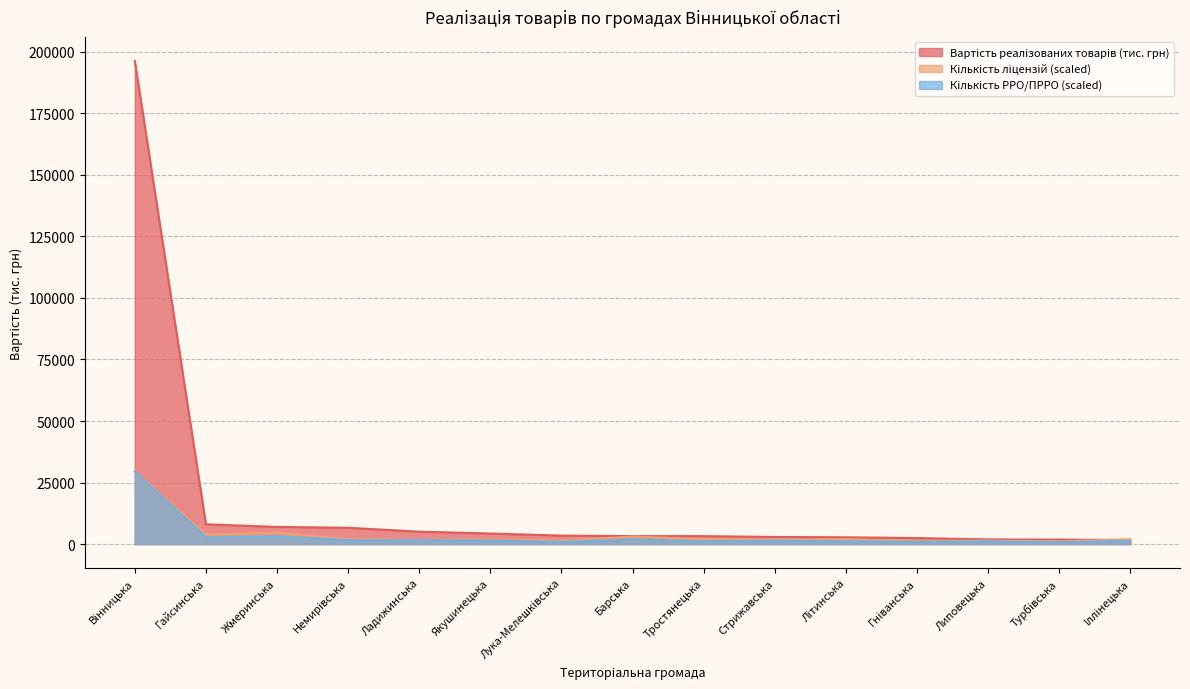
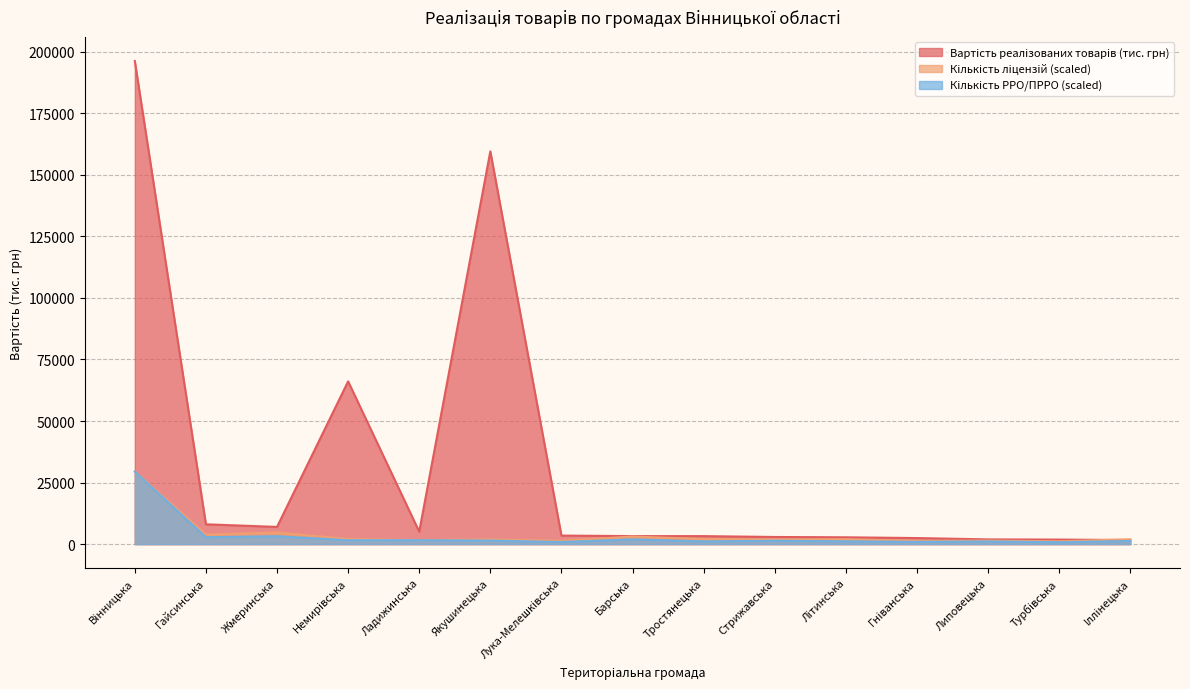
Вартість реалізованих товарів (тис. грн), Немирівська: 7000 -> 66000
Вартість реалізованих товарів (тис. грн), Якушинецька: 4000 -> 160000
